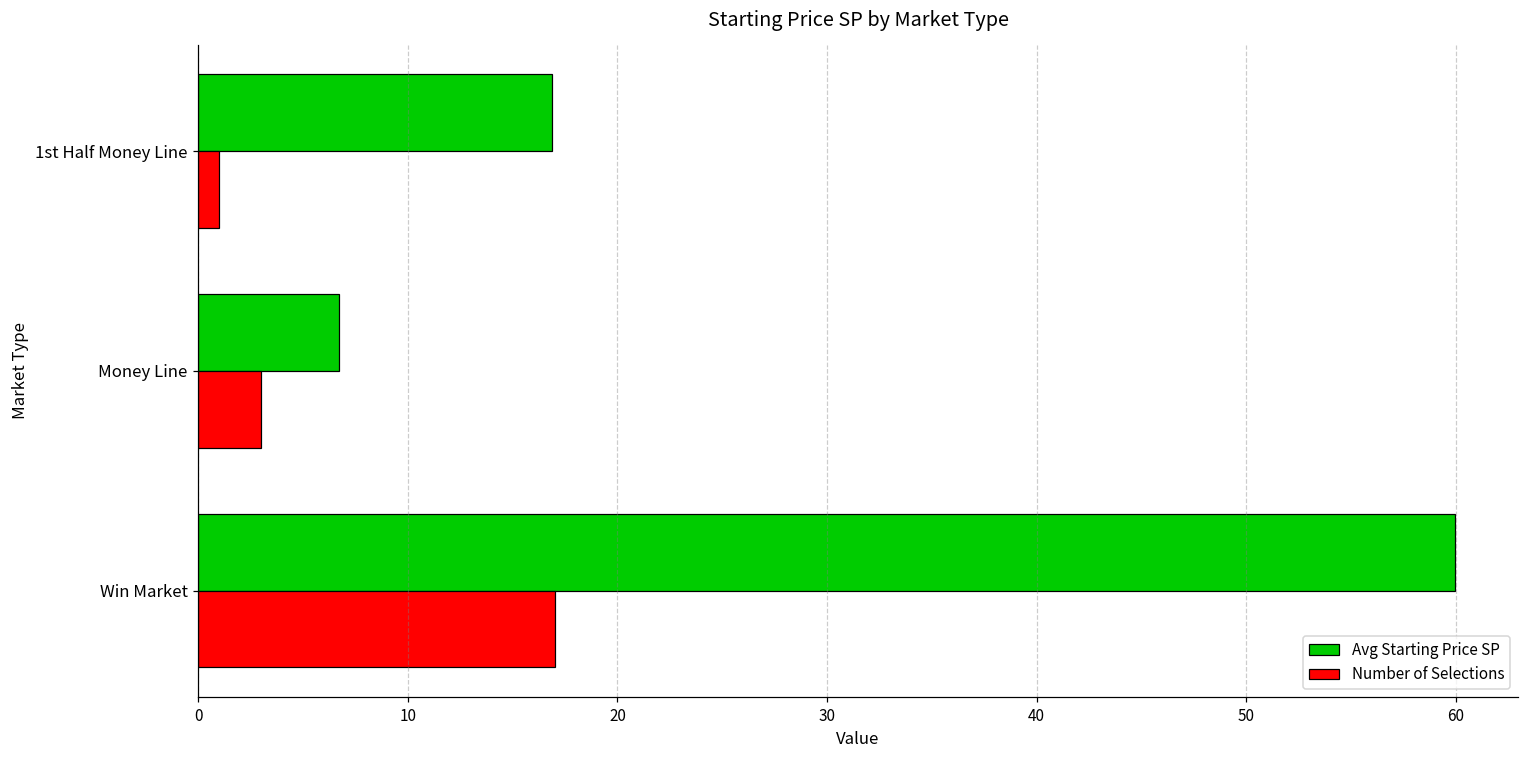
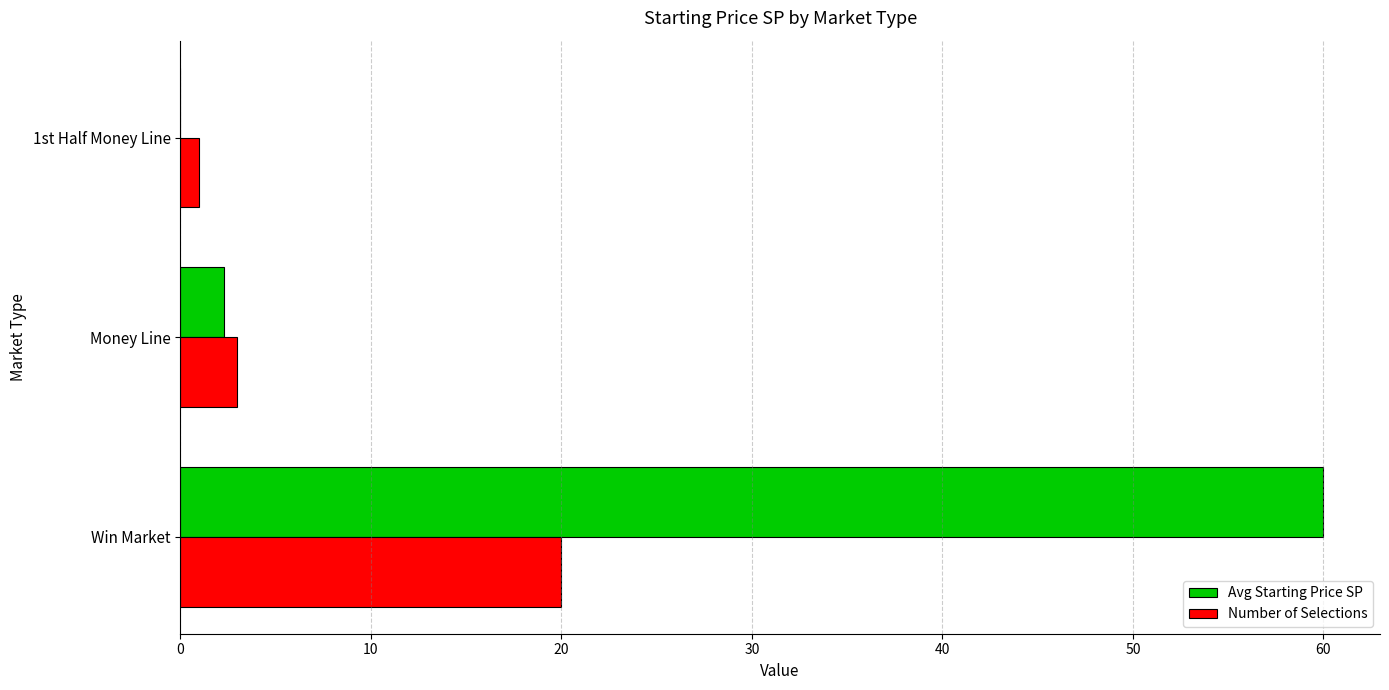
Avg Starting Price SP, 1st Half Money Line: 16.9 -> 0.0
Avg Starting Price SP, Money Line: 6.7 -> 2.3
Number of Selections, Win Market: 17 -> 20
